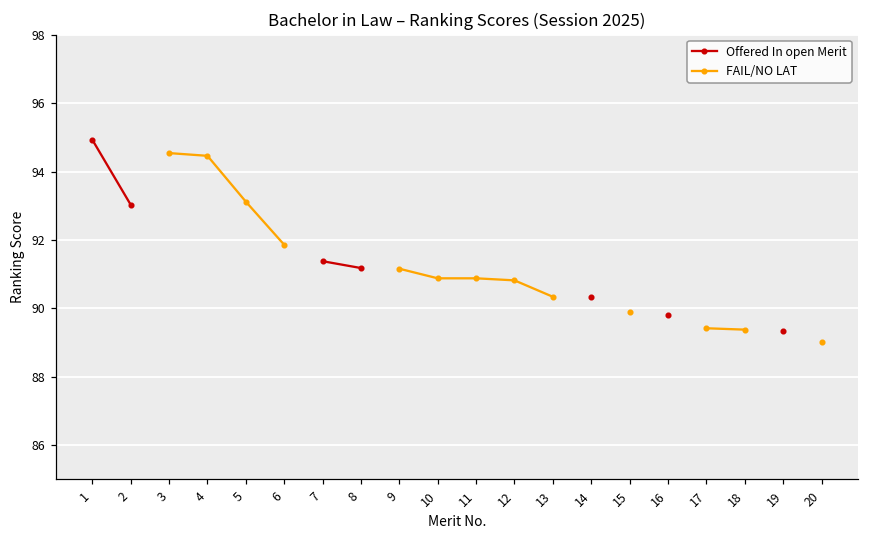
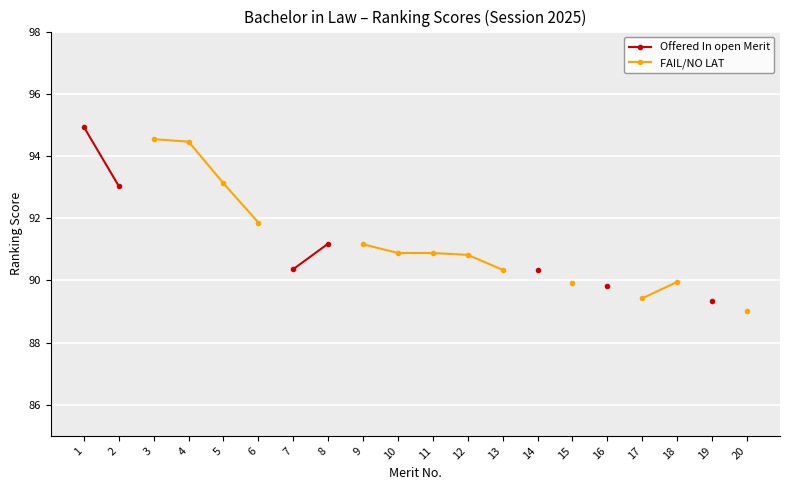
Offered In open Merit, 7: 91.4 -> 90.4
FAIL/NO LAT, 18: 89.4 -> 90.0
